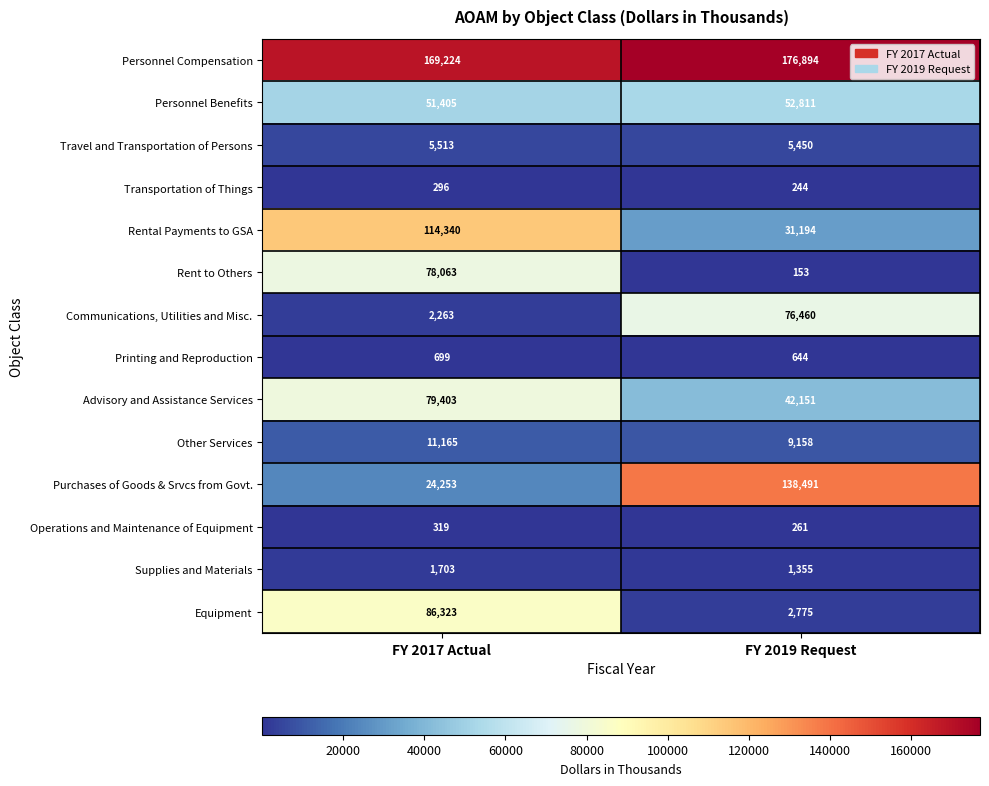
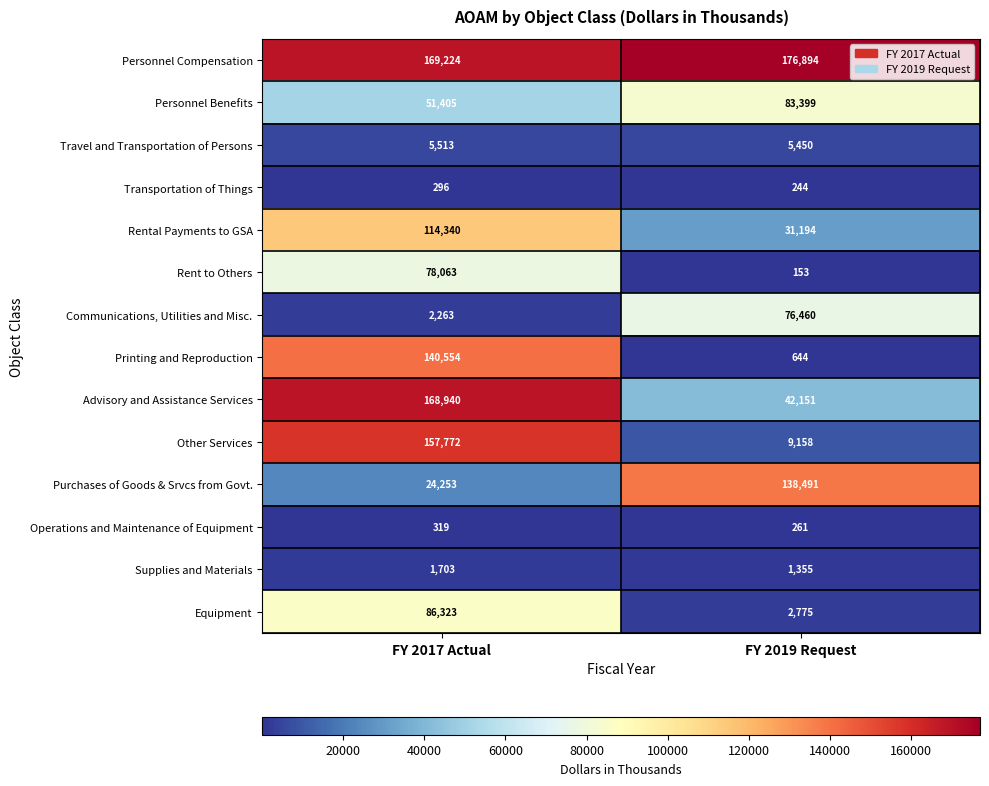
Personnel Benefits, FY 2019 Request: 52,811 -> 83,399
Printing and Reproduction, FY 2017 Actual: 699 -> 140,554
Advisory and Assistance Services, FY 2017 Actual: 79,403 -> 168,940
Other Services, FY 2017 Actual: 11,165 -> 157,772
